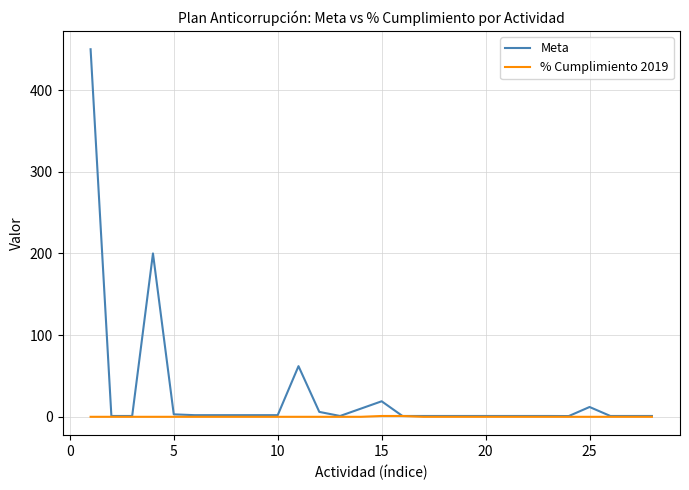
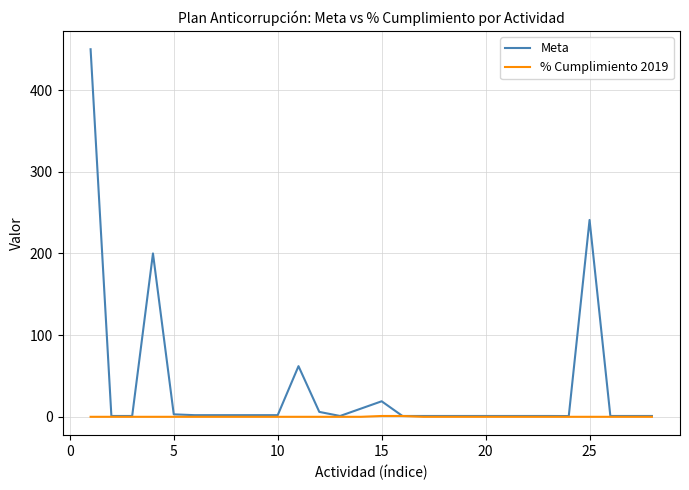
Meta, 25: 10 -> 240
